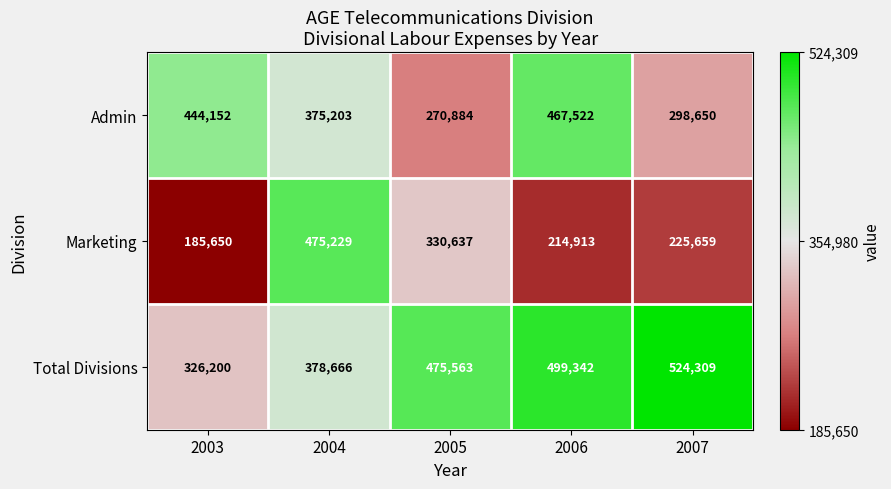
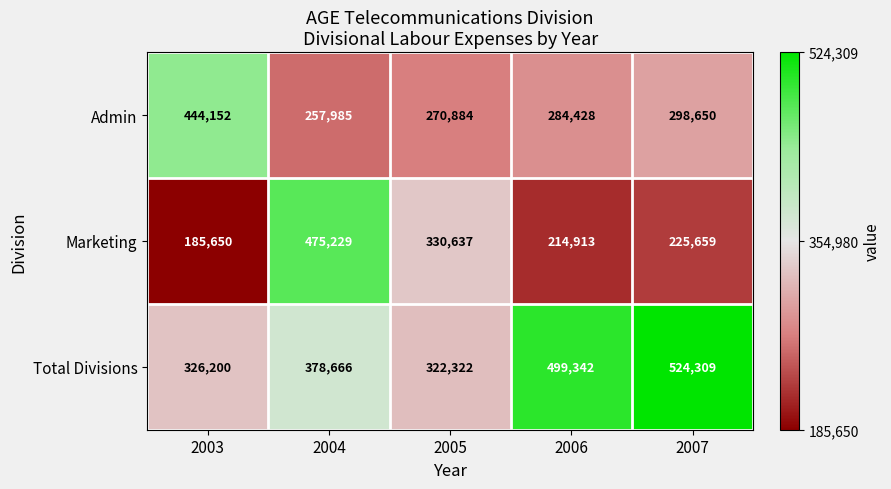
Admin, 2004: 375,203 -> 257,985
Admin, 2006: 467,522 -> 284,428
Total Divisions, 2005: 475,563 -> 322,322
